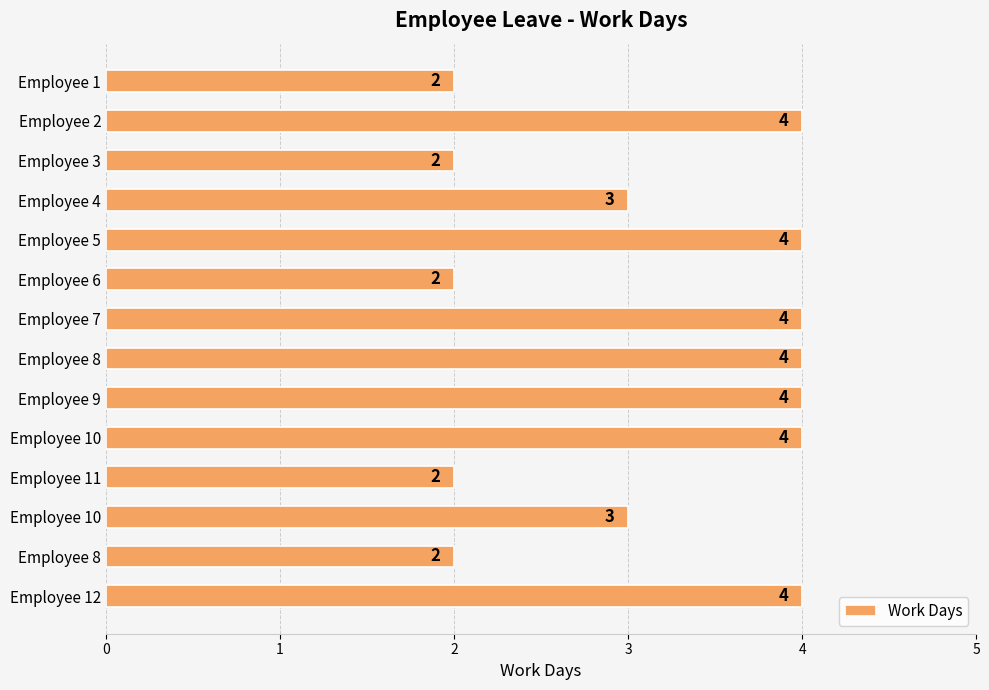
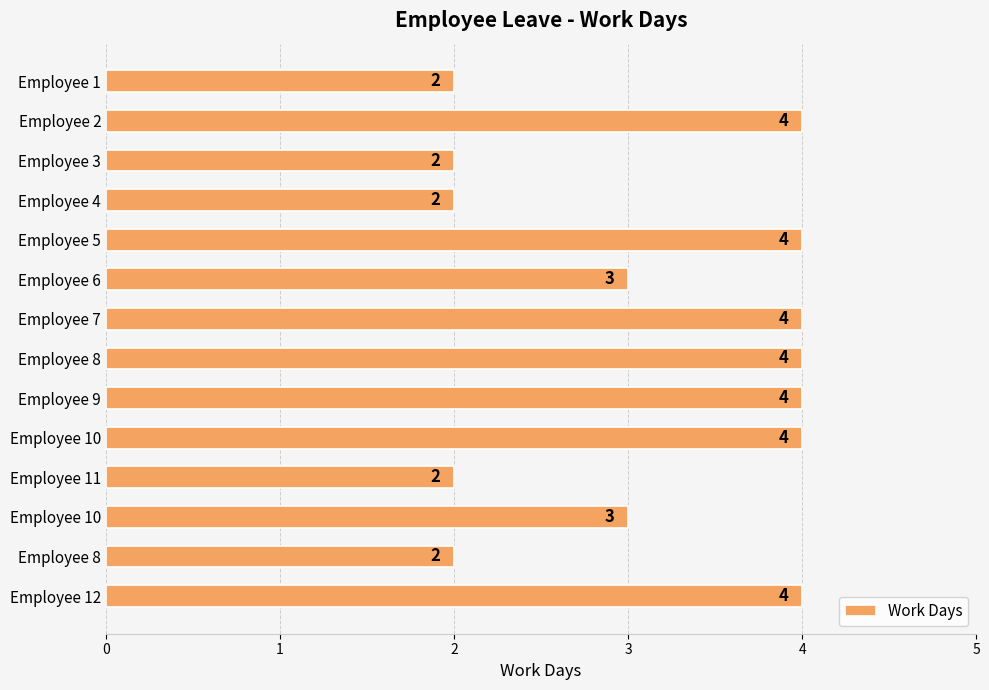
Employee 4: 3 -> 2
Employee 6: 2 -> 3
